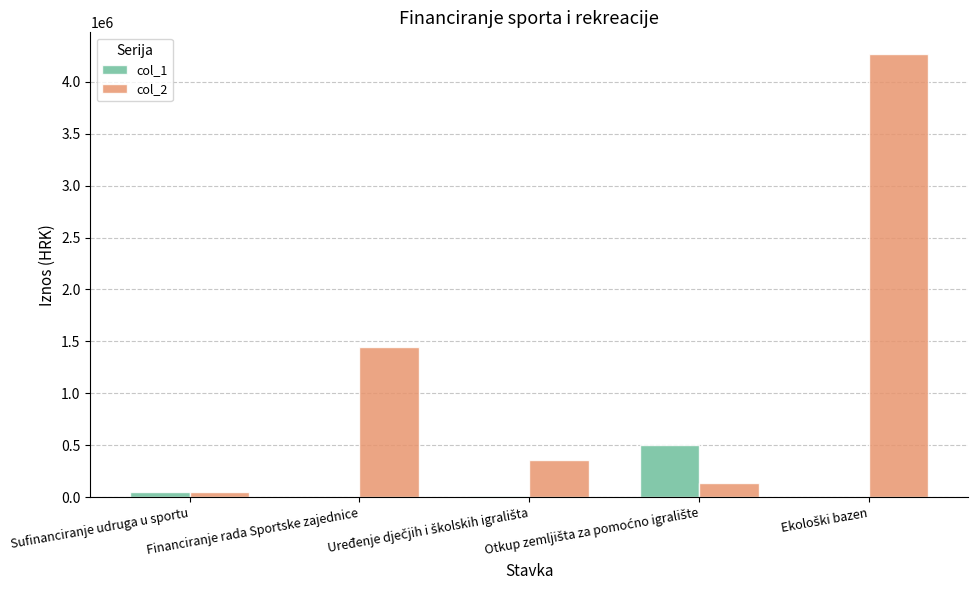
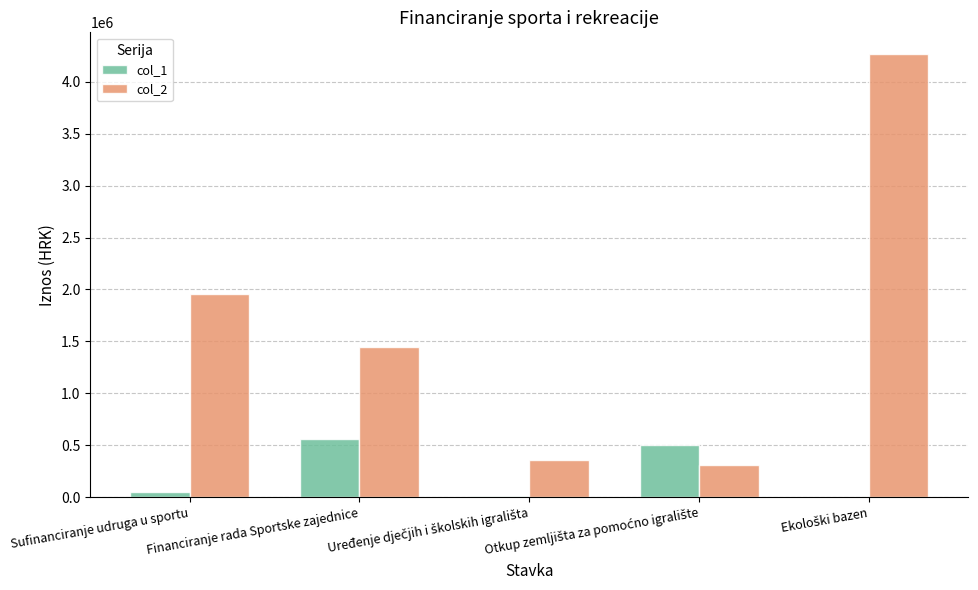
col_2, Sufinanciranje udruga u sportu: 50000 -> 1960000
col_1, Financiranje rada Sportske zajednice: 0 -> 560000
col_2, Otkup zemljišta za pomoćno igralište: 140000 -> 310000
